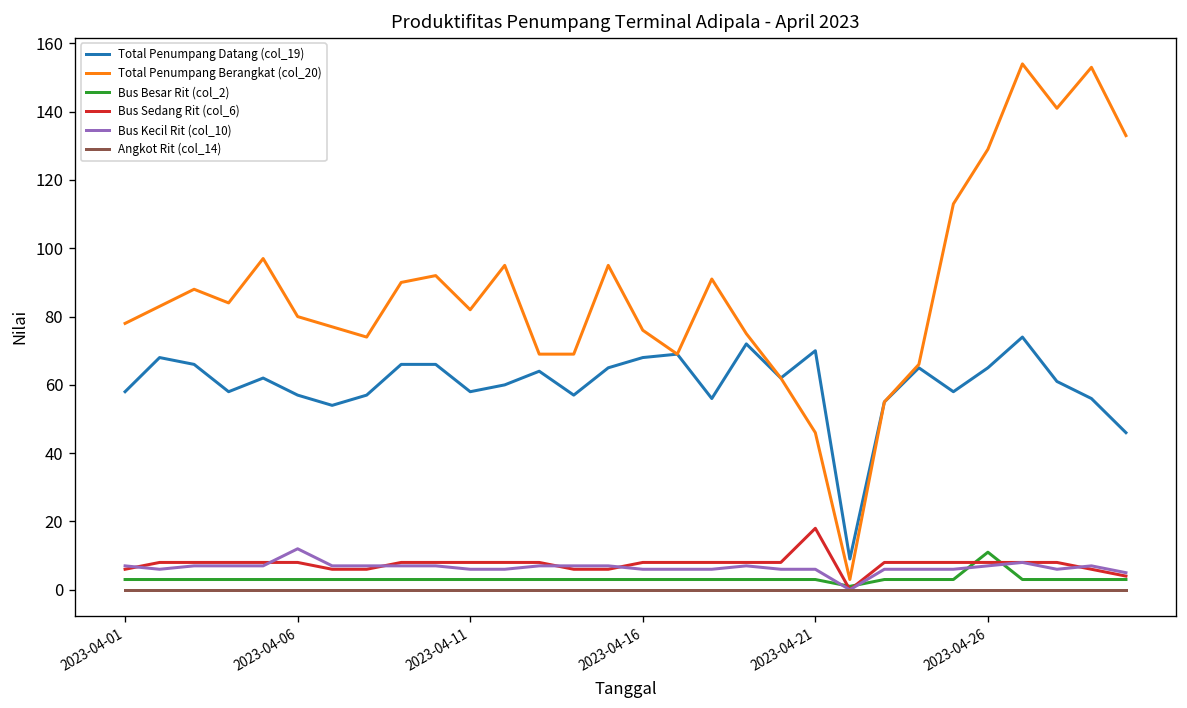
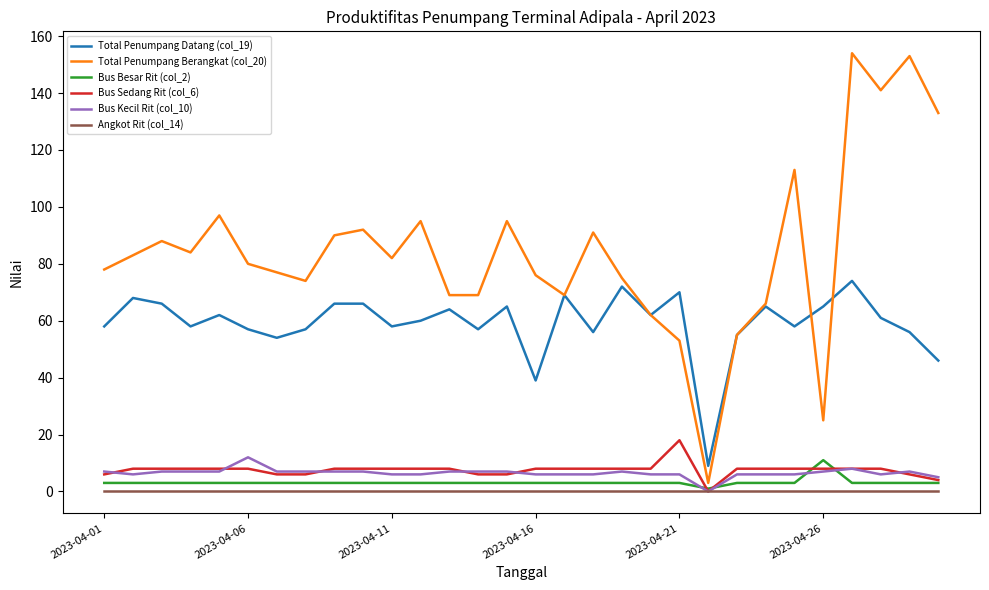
Total Penumpang Datang (col_19), 2023-04-16: 68 -> 39
Total Penumpang Berangkat (col_20), 2023-04-21: 46 -> 53
Total Penumpang Berangkat (col_20), 2023-04-26: 129 -> 25
